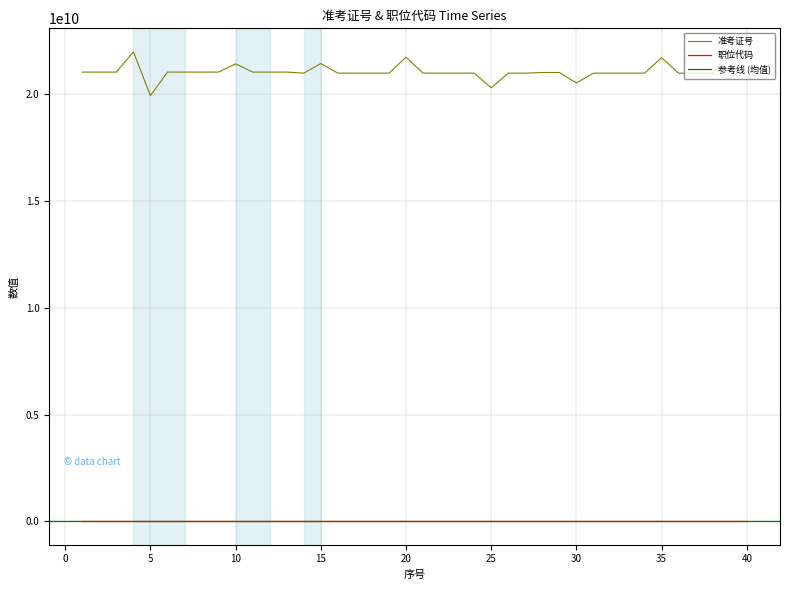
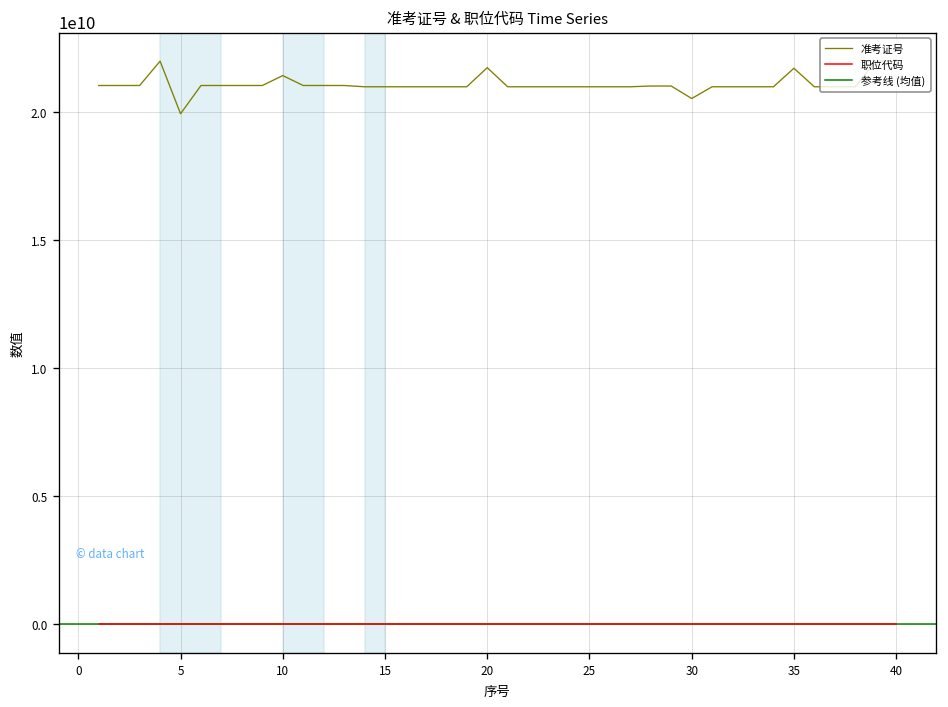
准考证号, 15: 21500000000 -> 21000000000
准考证号, 25: 20300000000 -> 21000000000
